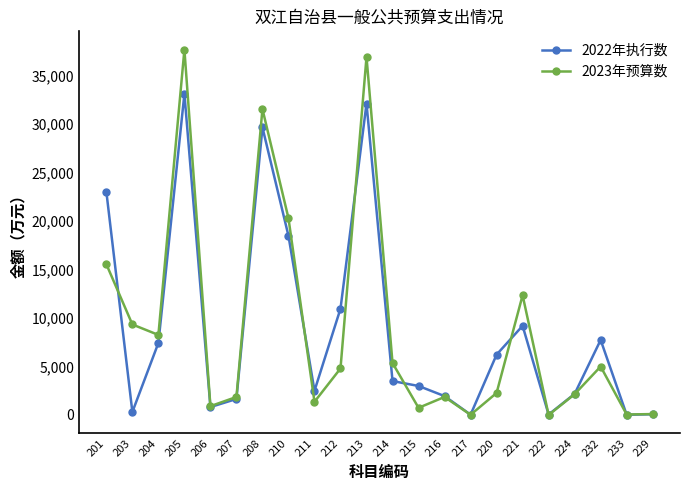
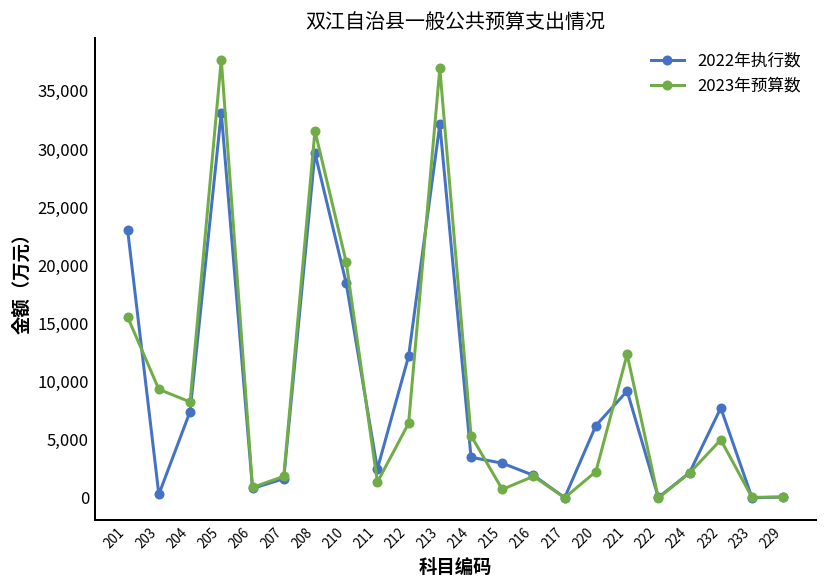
2022年执行数, 212: 11,000 -> 12,000
2023年预算数, 212: 5,000 -> 6,000
